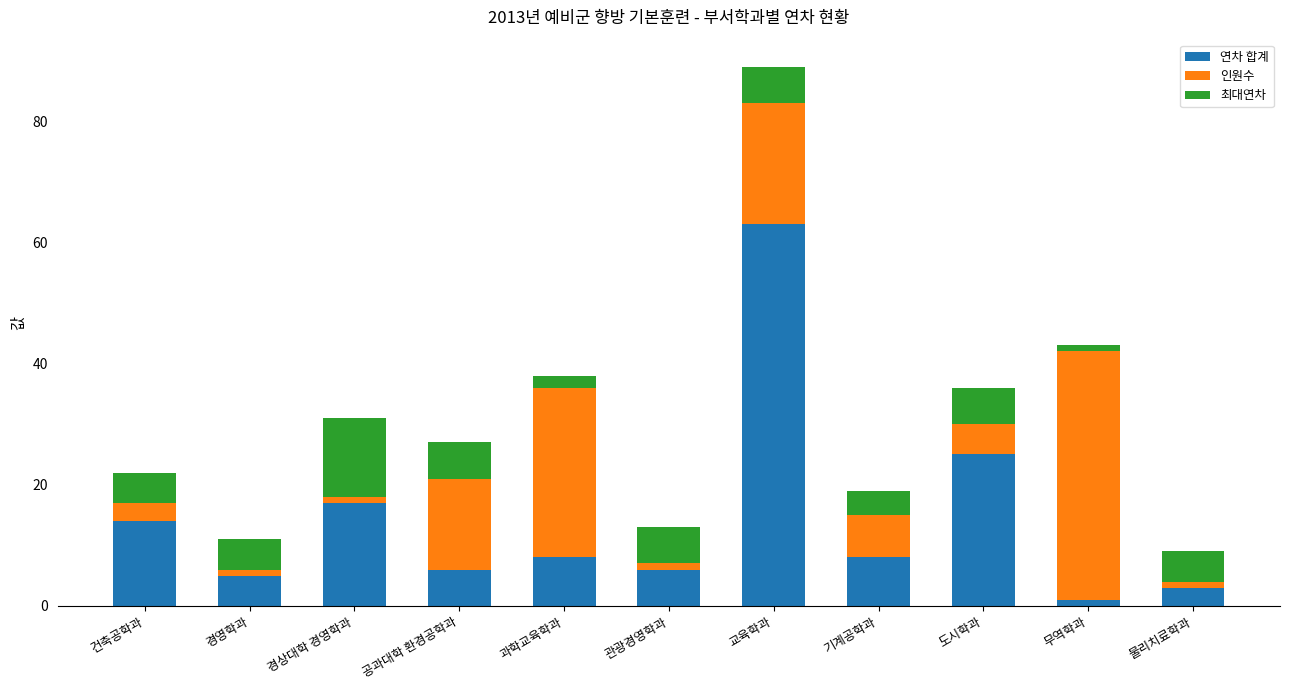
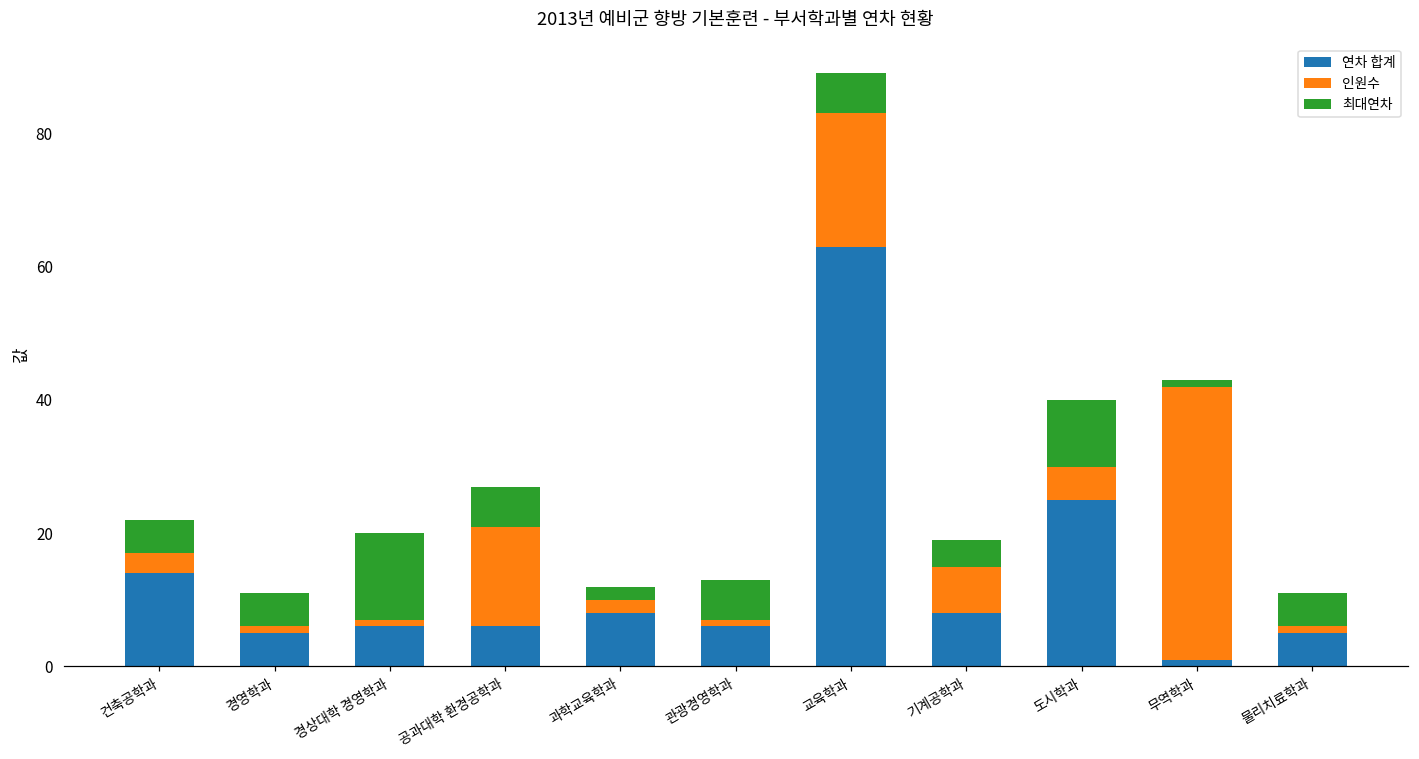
연차 합계, 경상대학 경영학과: 17 -> 6
인원수, 과학교육학과: 28 -> 2
최대연차, 도시학과: 6 -> 10
연차 합계, 물리치료학과: 3 -> 5
